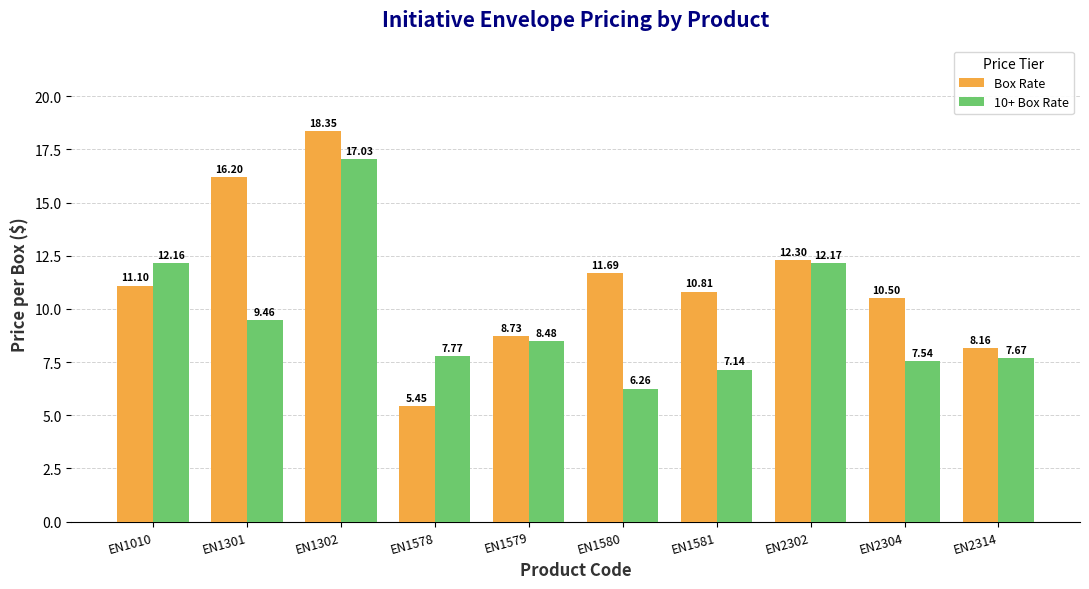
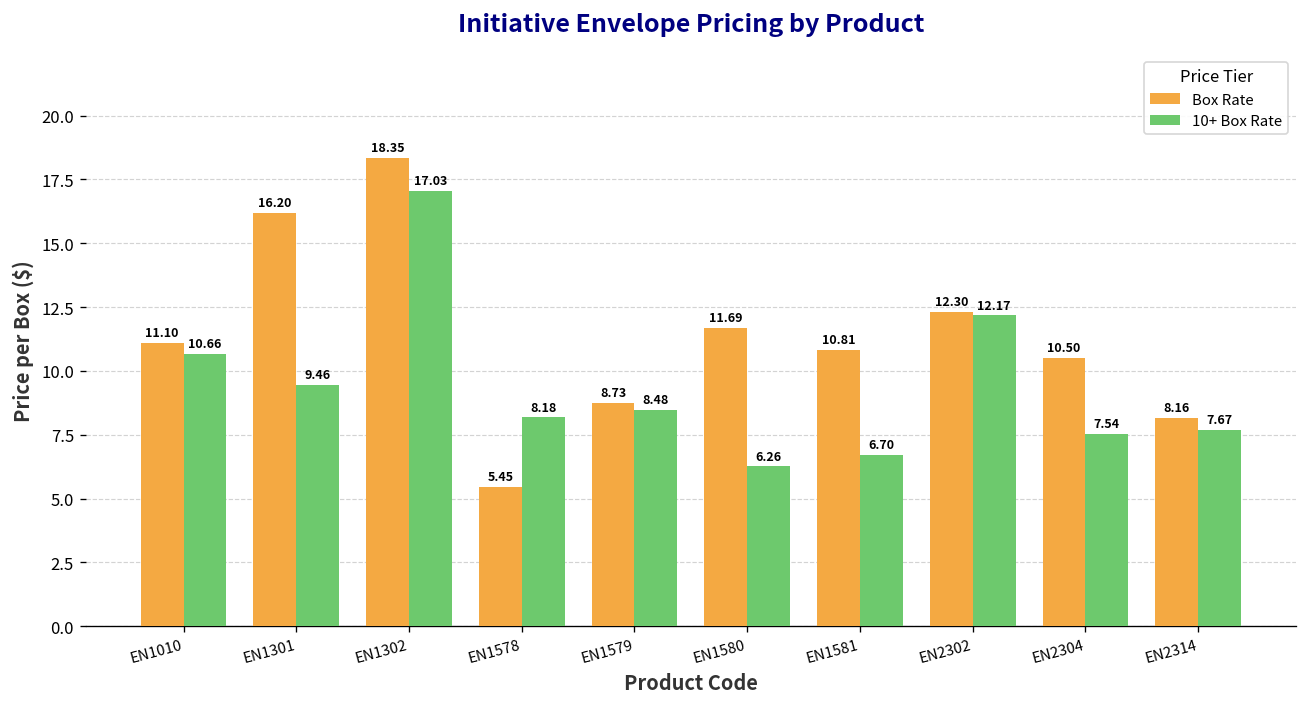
10+ Box Rate, EN1010: 12.16 -> 10.66
10+ Box Rate, EN1578: 7.77 -> 8.18
10+ Box Rate, EN1581: 7.14 -> 6.70
